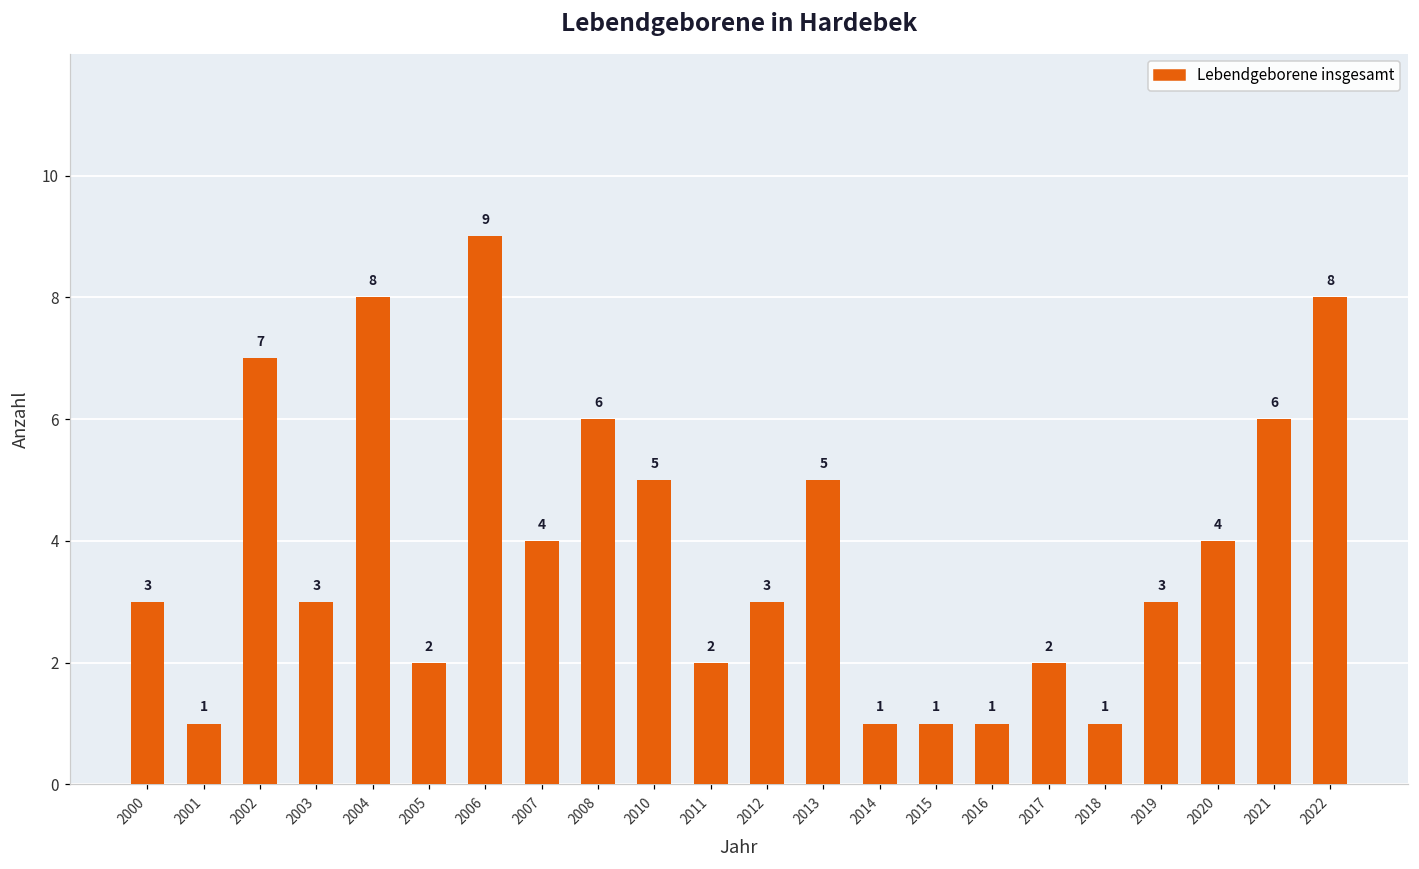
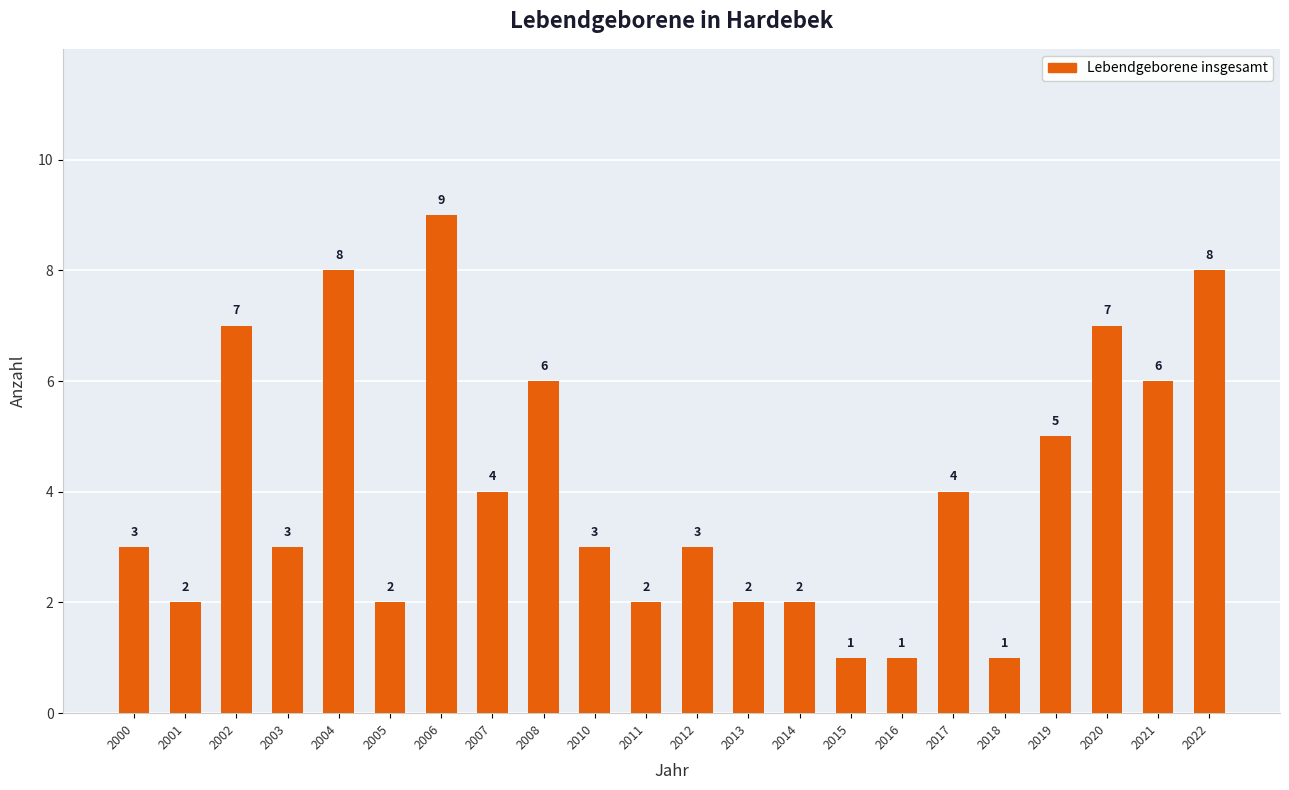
2001: 1 -> 2
2010: 5 -> 3
2013: 5 -> 2
2014: 1 -> 2
2017: 2 -> 4
2019: 3 -> 5
2020: 4 -> 7
